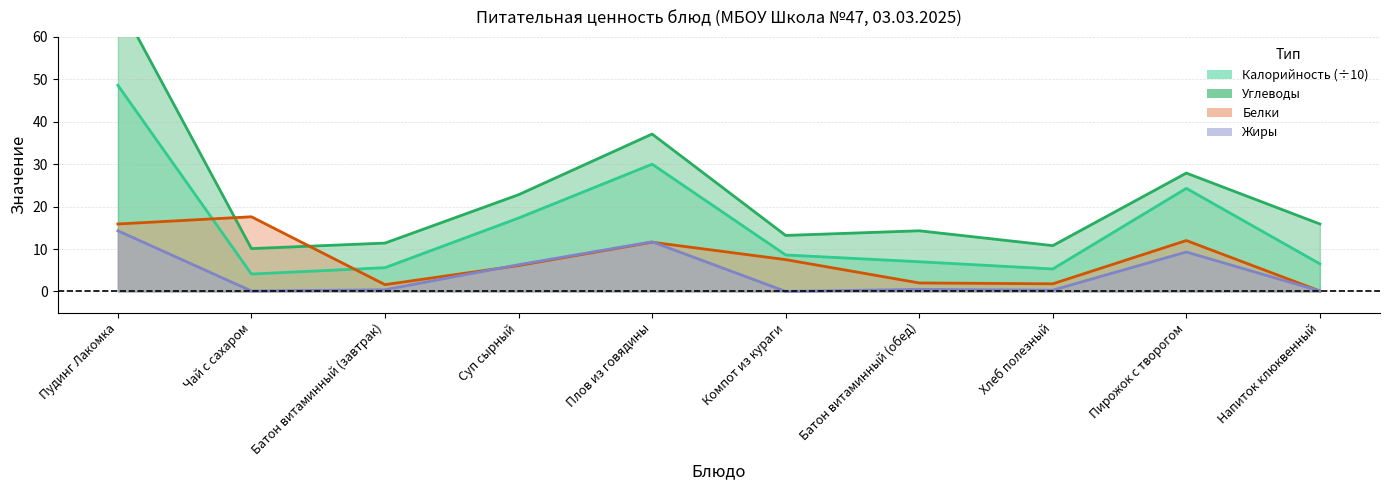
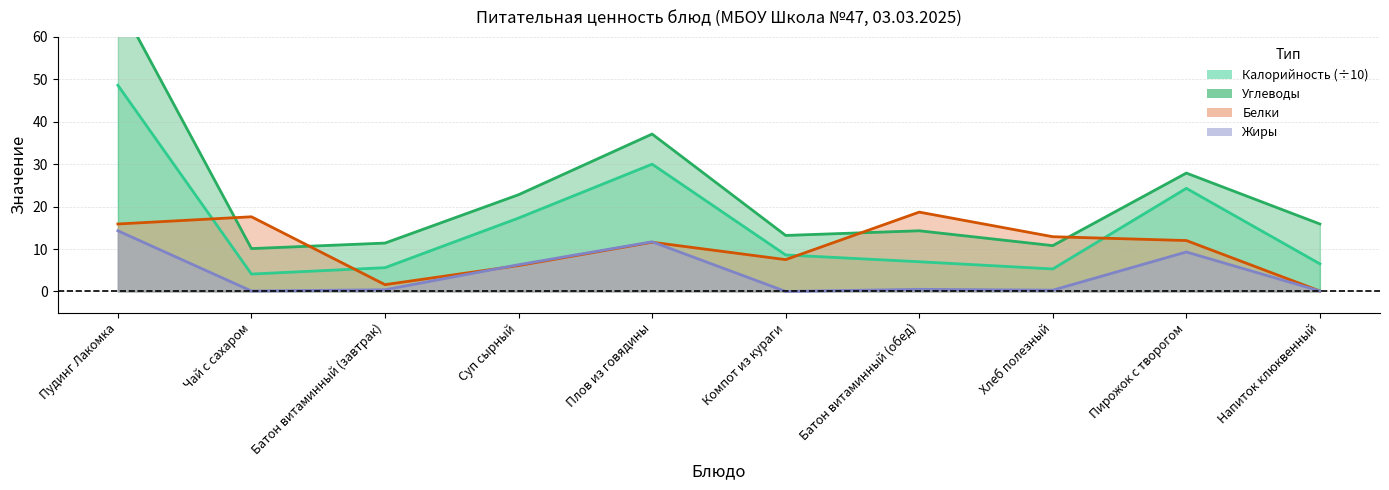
Белки, Батон витаминный (обед): 2 -> 19
Белки, Хлеб полезный: 2 -> 13
